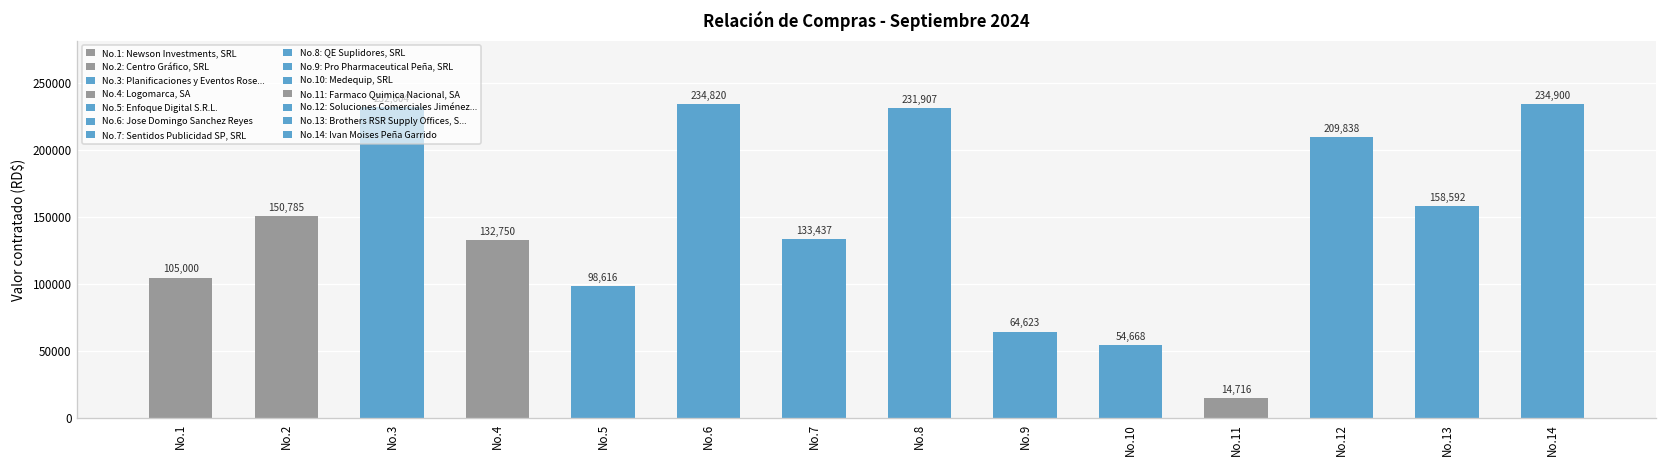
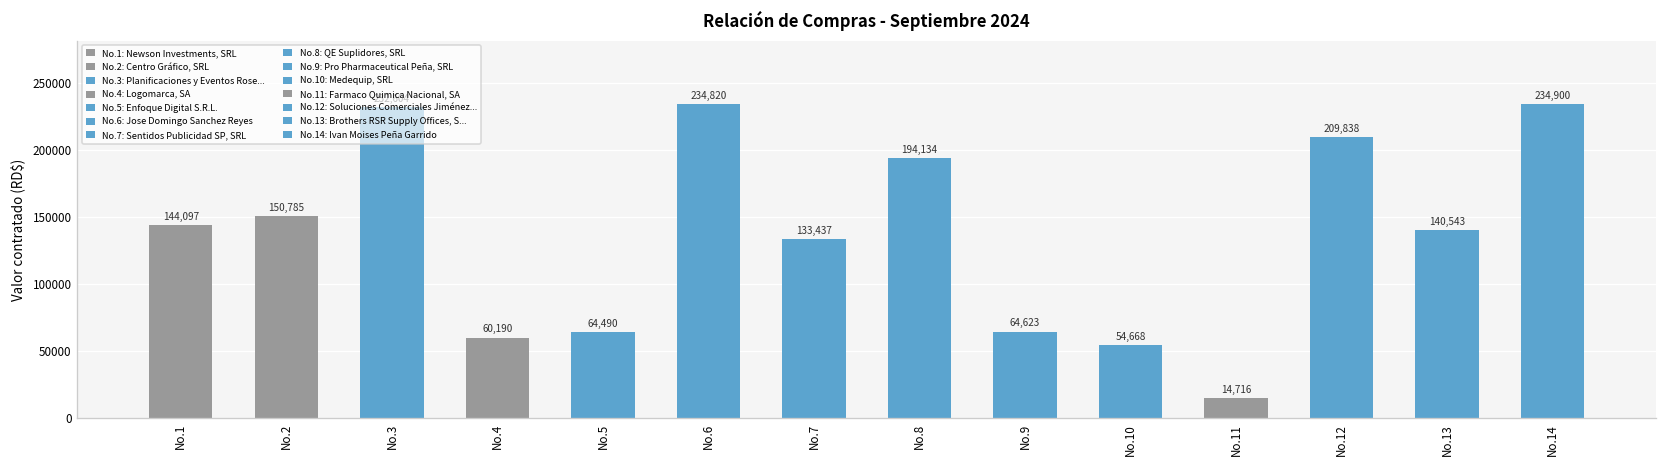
No.1: 105,000 -> 144,097
No.4: 132,750 -> 60,190
No.5: 98,616 -> 64,490
No.8: 231,907 -> 194,134
No.13: 158,592 -> 140,543
